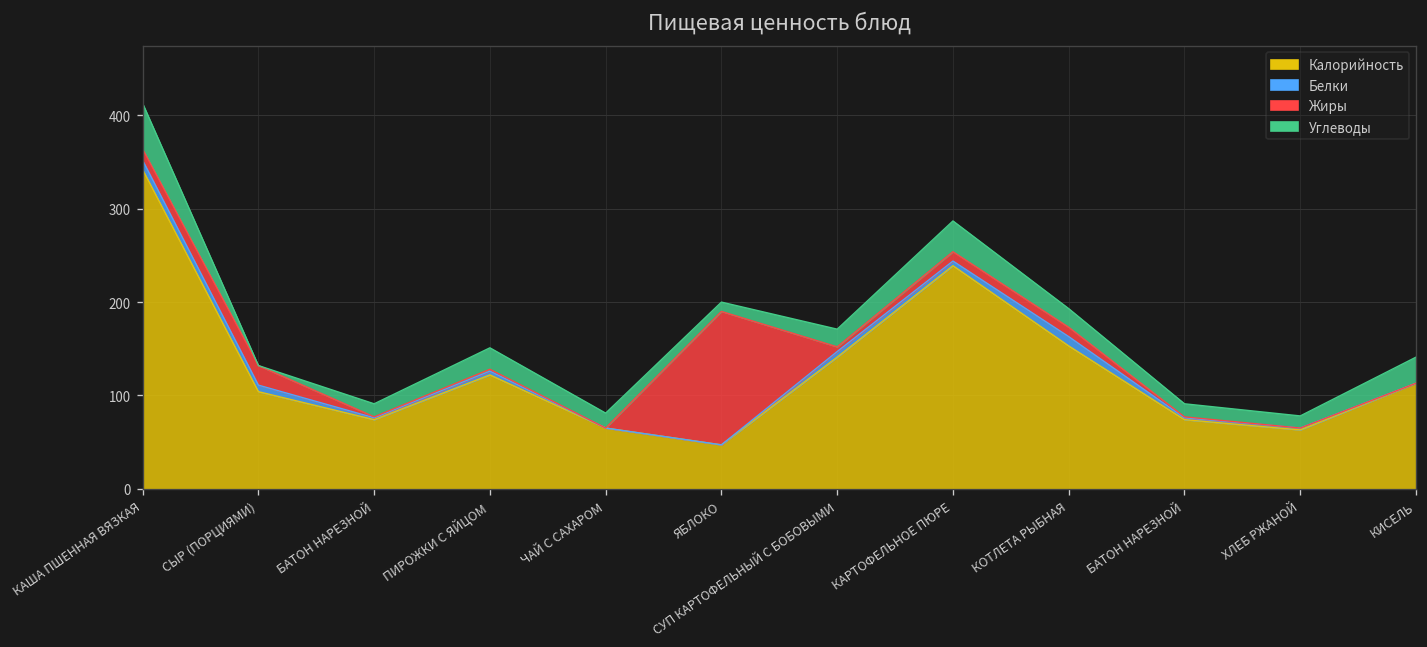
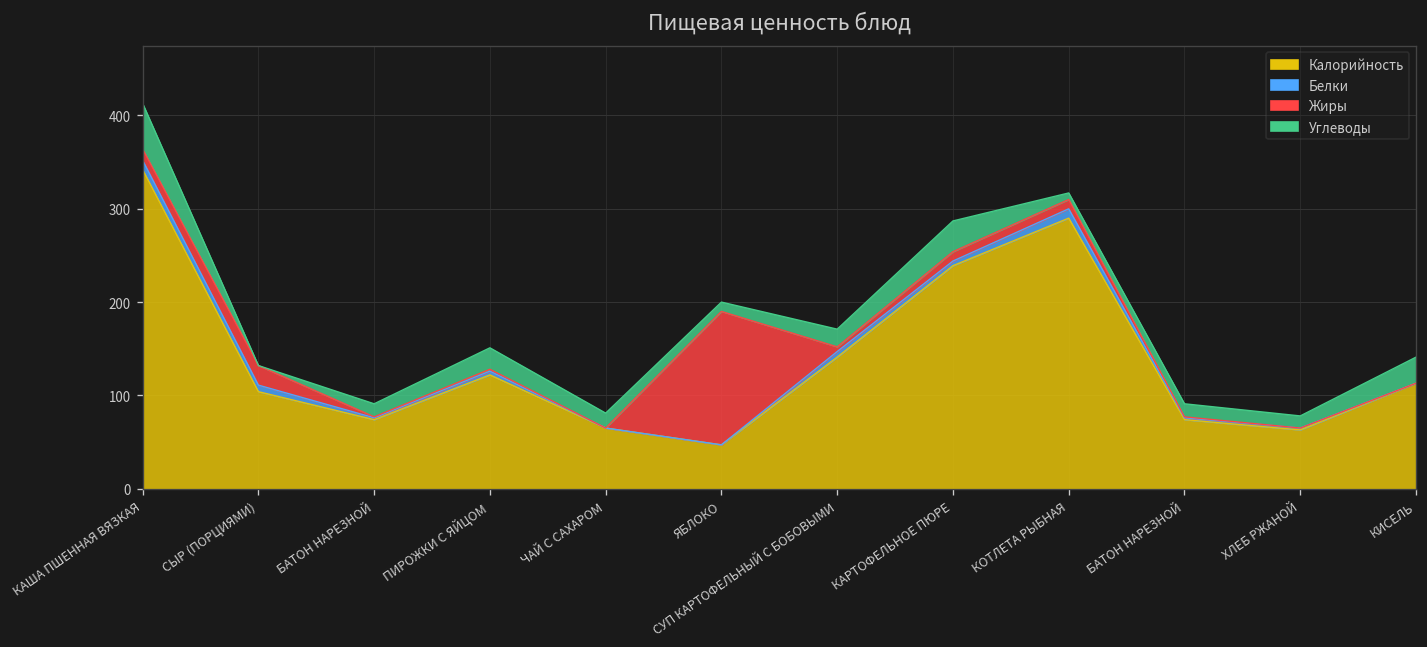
Калорийность, КОТЛЕТА РЫБНАЯ: 150 -> 290
Углеводы, КОТЛЕТА РЫБНАЯ: 20 -> 10
